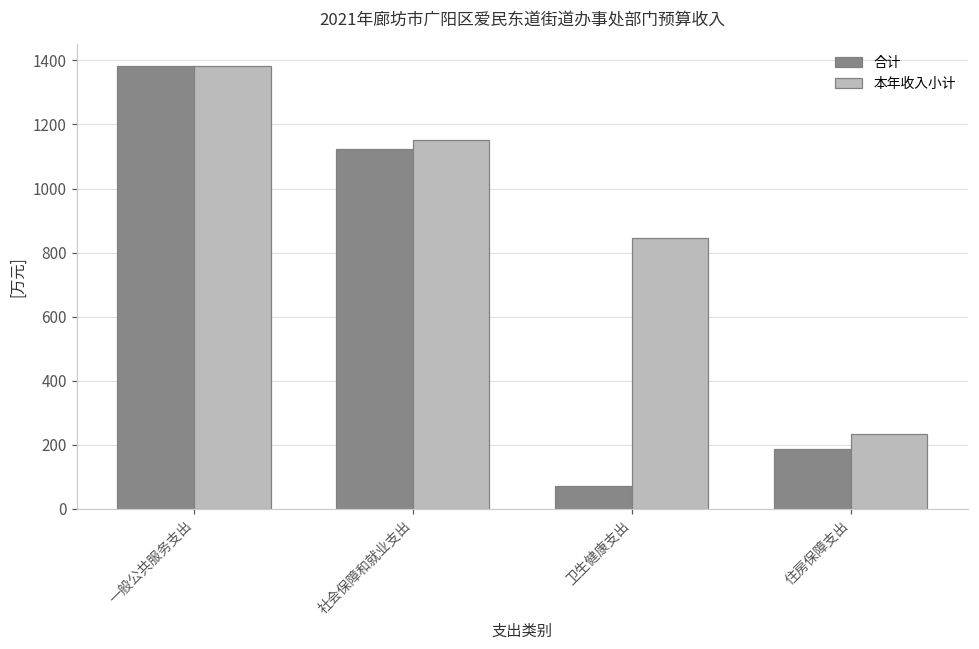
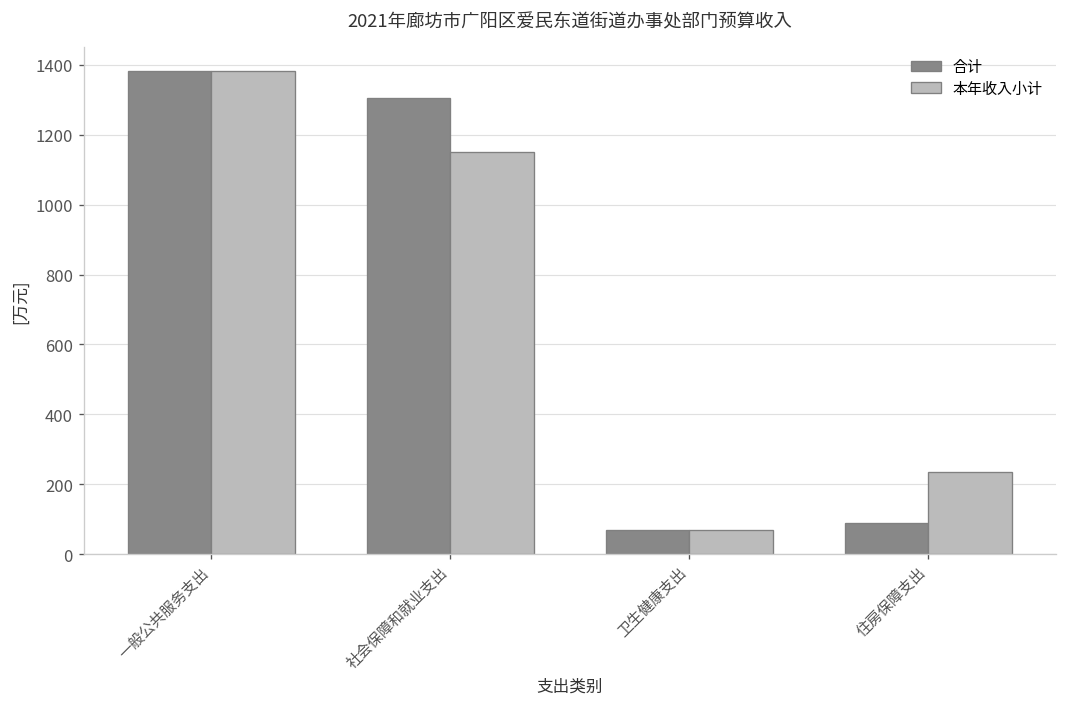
合计, 社会保障和就业支出: 1120 -> 1300
本年收入小计, 卫生健康支出: 840 -> 70
合计, 住房保障支出: 190 -> 90
